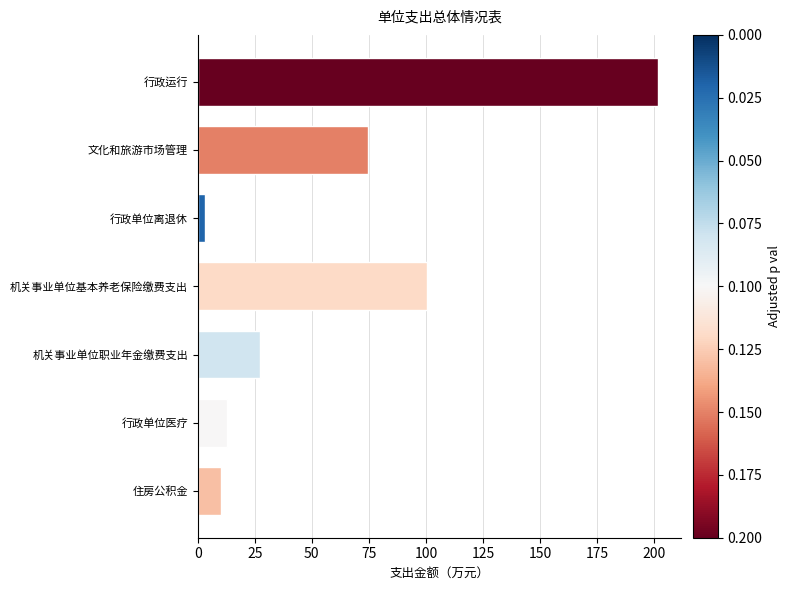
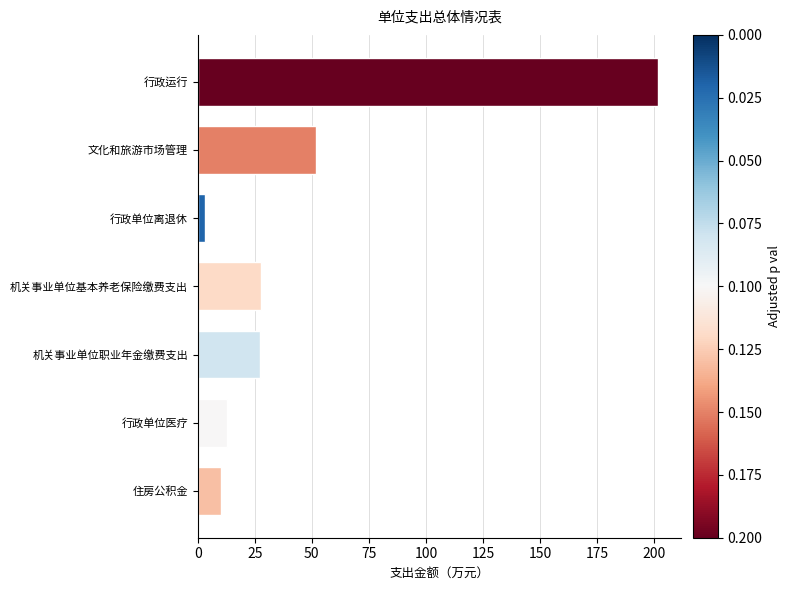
文化和旅游市场管理: 74 -> 52
机关事业单位基本养老保险缴费支出: 101 -> 28
